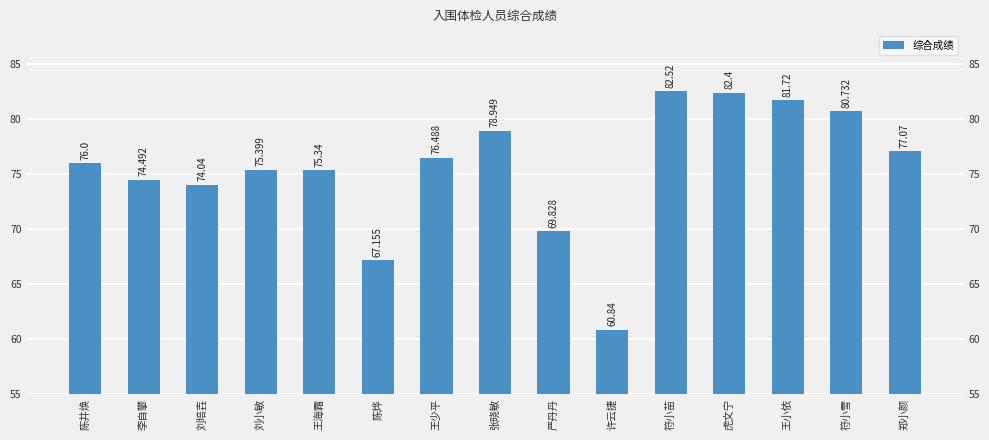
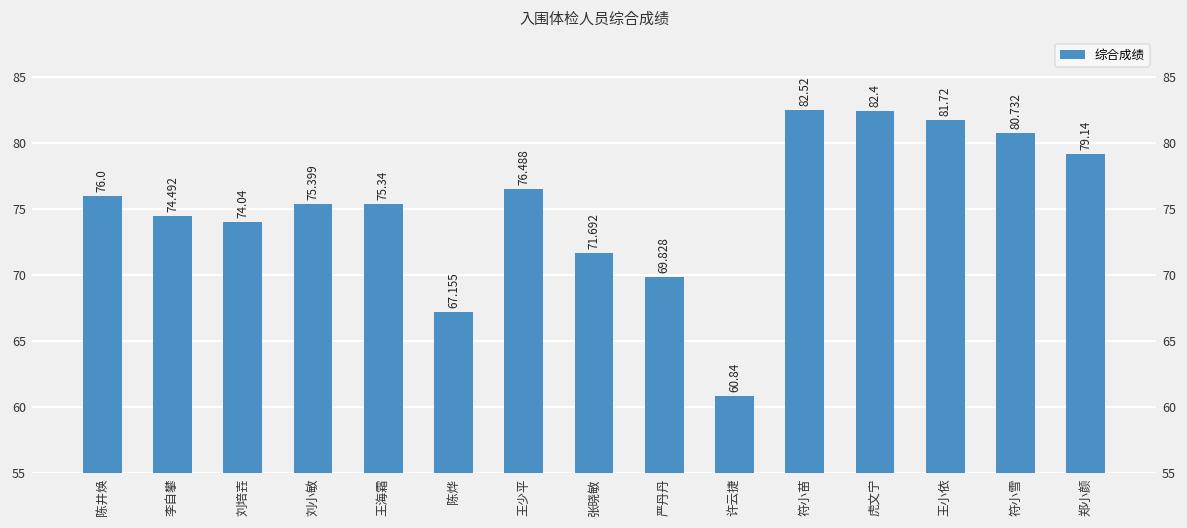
张晓敏: 78.949 -> 71.692
郑小颜: 77.07 -> 79.14
